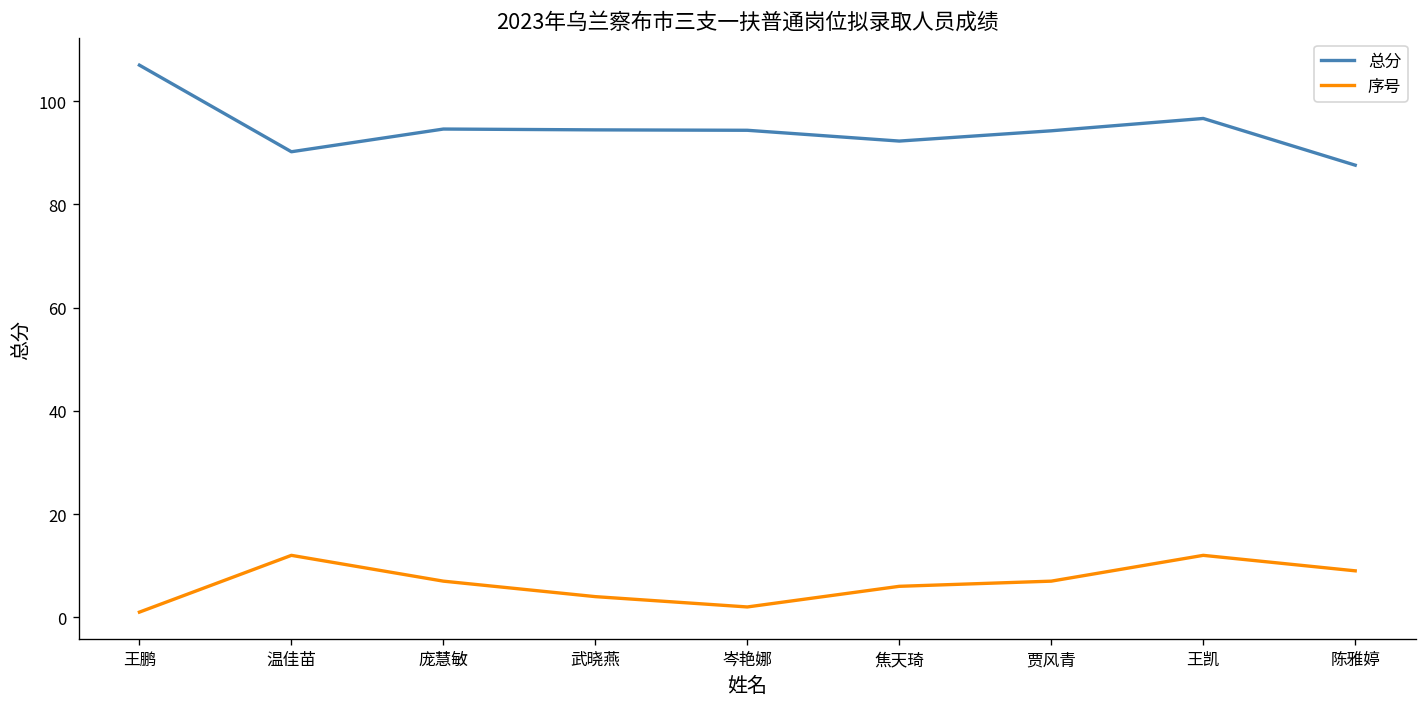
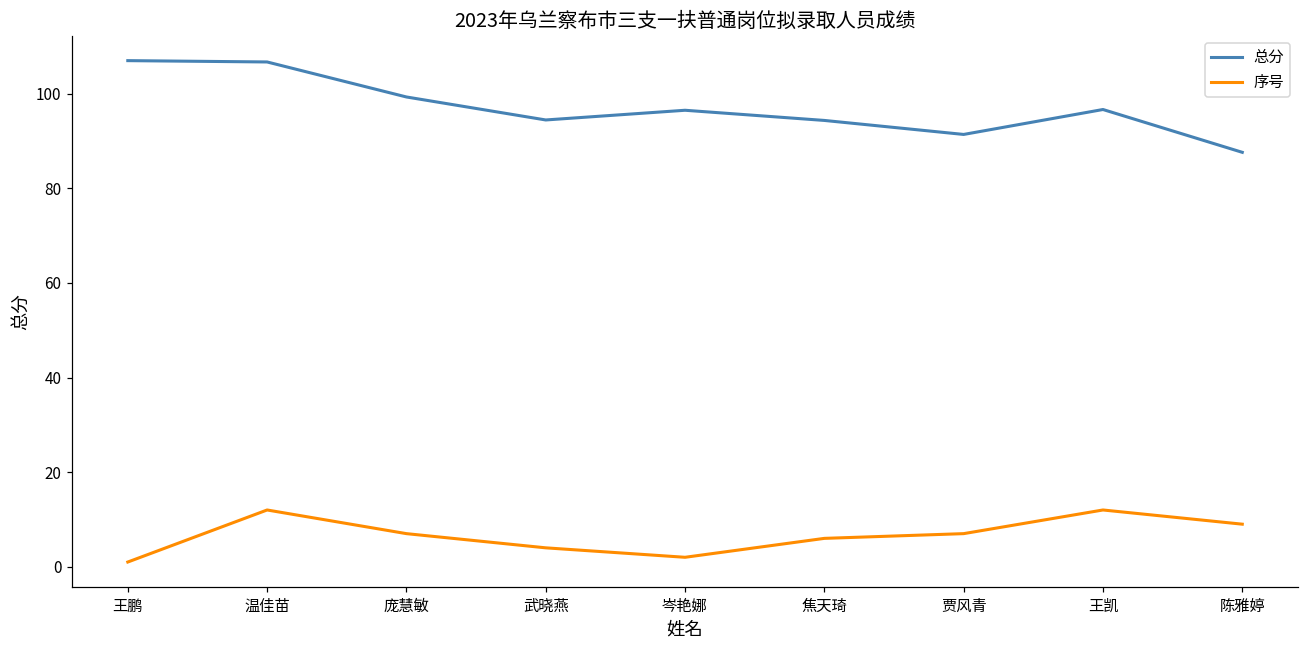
总分, 温佳苗: 90 -> 107
总分, 庞慧敏: 95 -> 99
总分, 岑艳娜: 94 -> 96
总分, 焦天琦: 92 -> 94
总分, 贾风青: 94 -> 91
